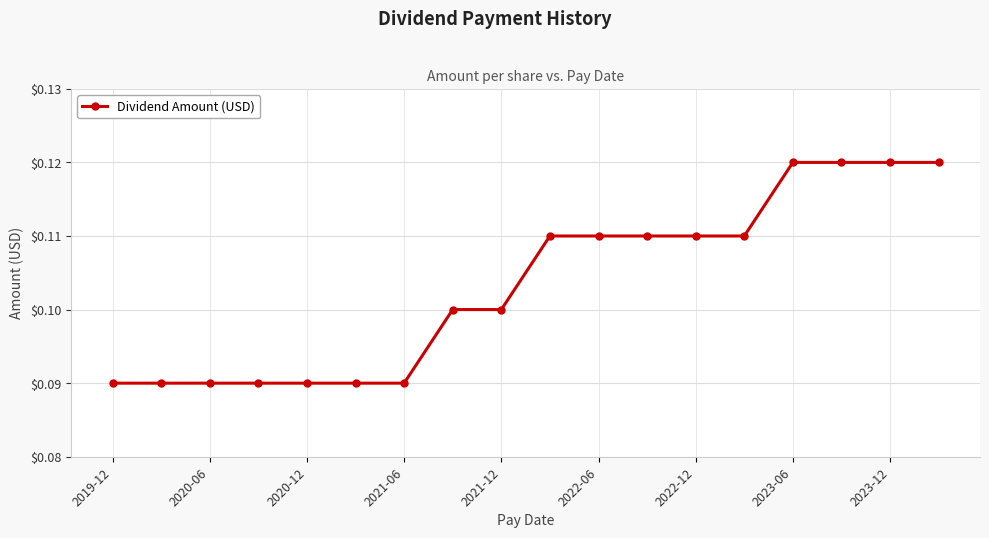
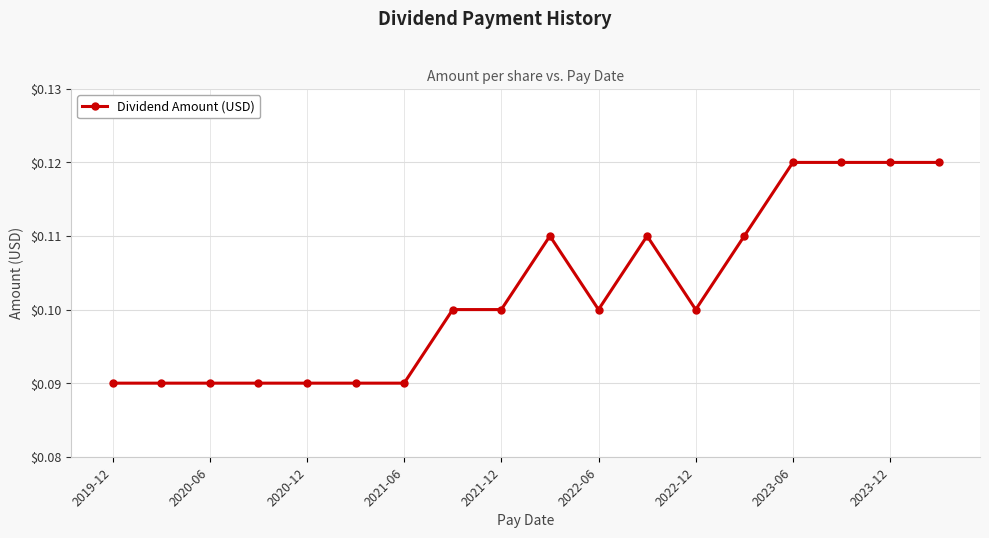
2022-06: $0.11 -> $0.10
2022-12: $0.11 -> $0.10
